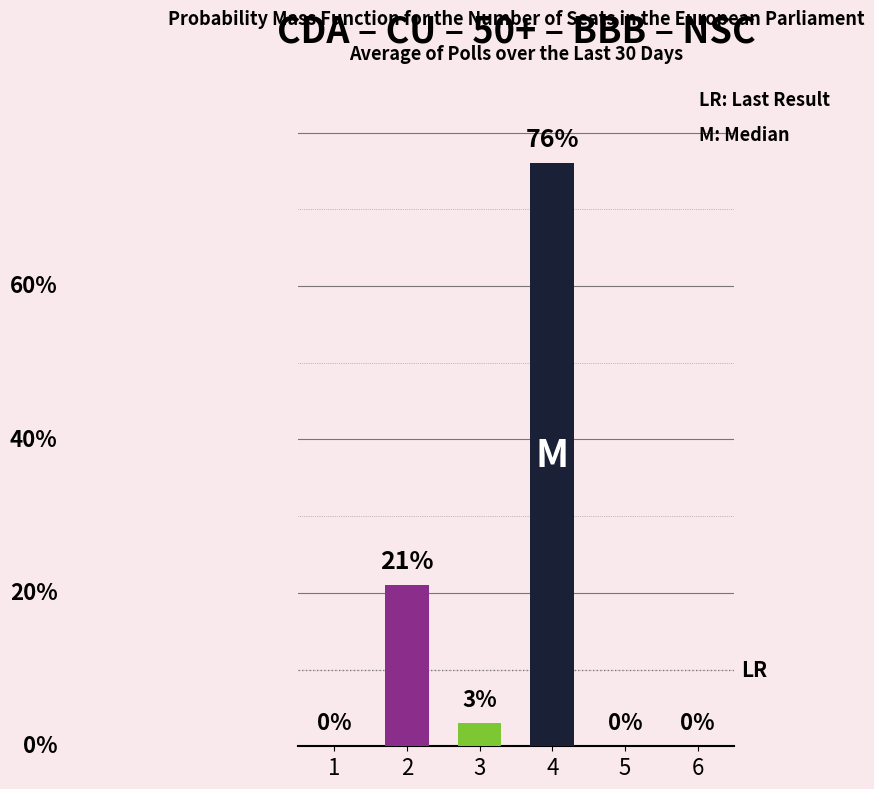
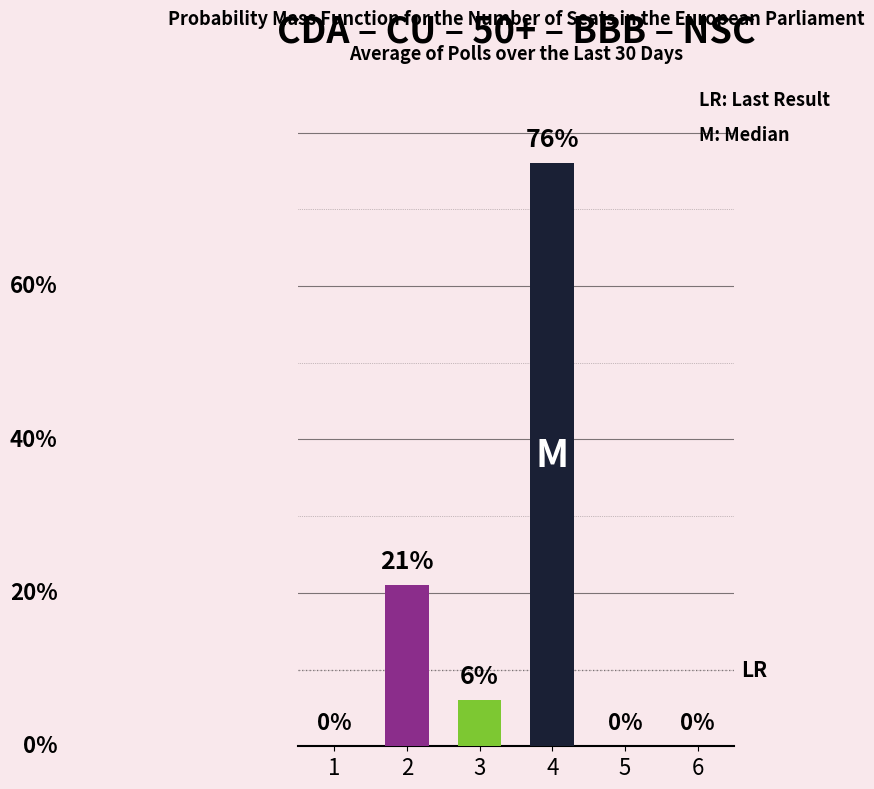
3: 3% -> 6%
